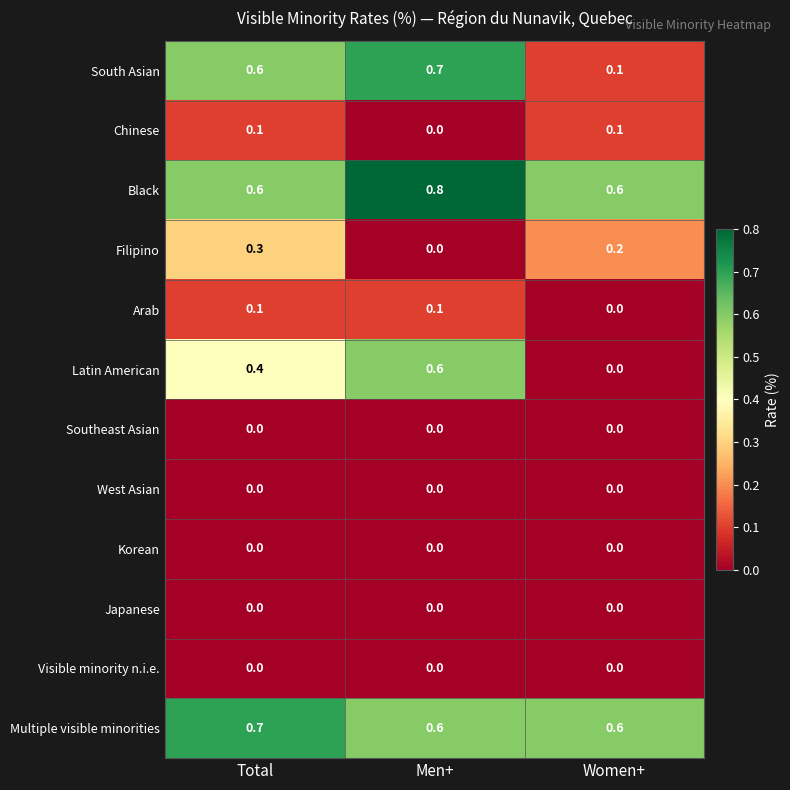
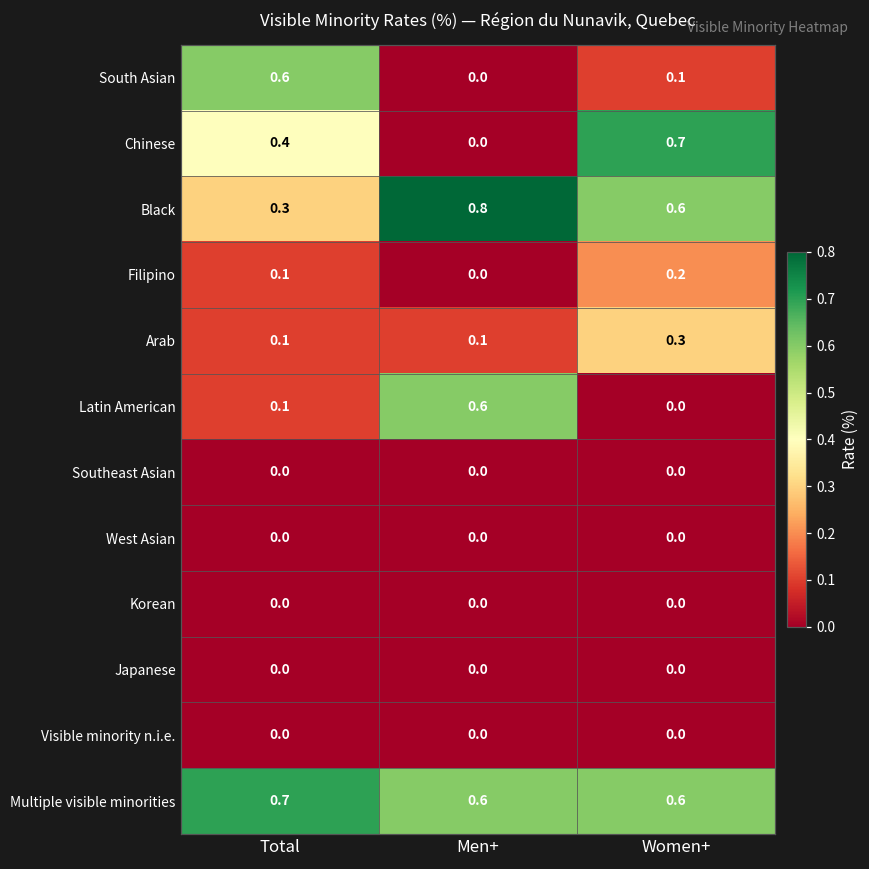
South Asian, Men+: 0.7 -> 0.0
Chinese, Total: 0.1 -> 0.4
Chinese, Women+: 0.1 -> 0.7
Black, Total: 0.6 -> 0.3
Filipino, Total: 0.3 -> 0.1
Arab, Women+: 0.0 -> 0.3
Latin American, Total: 0.4 -> 0.1
